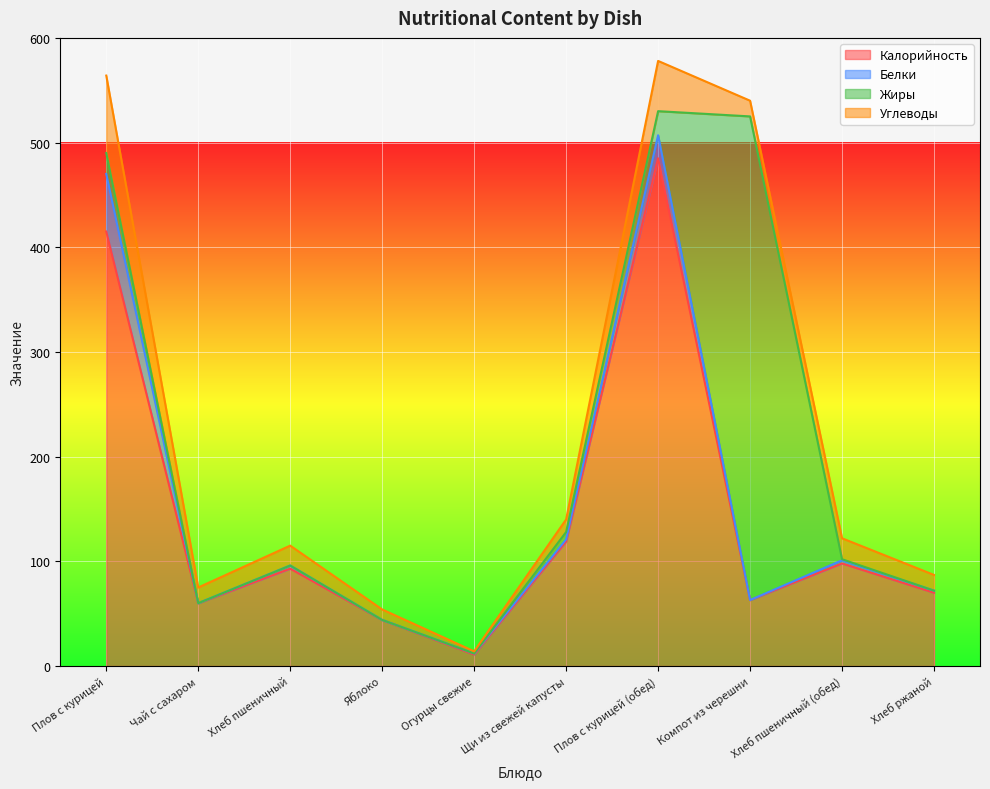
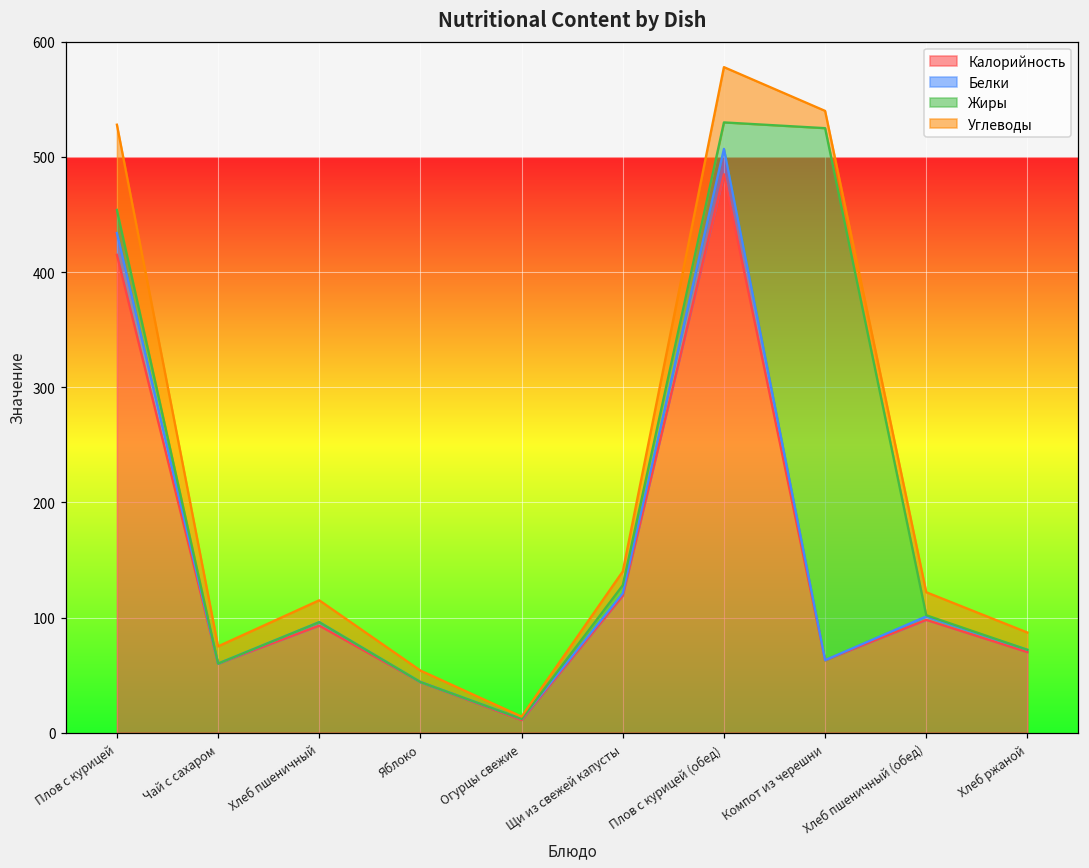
Белки, Плов с курицей: 55 -> 19
